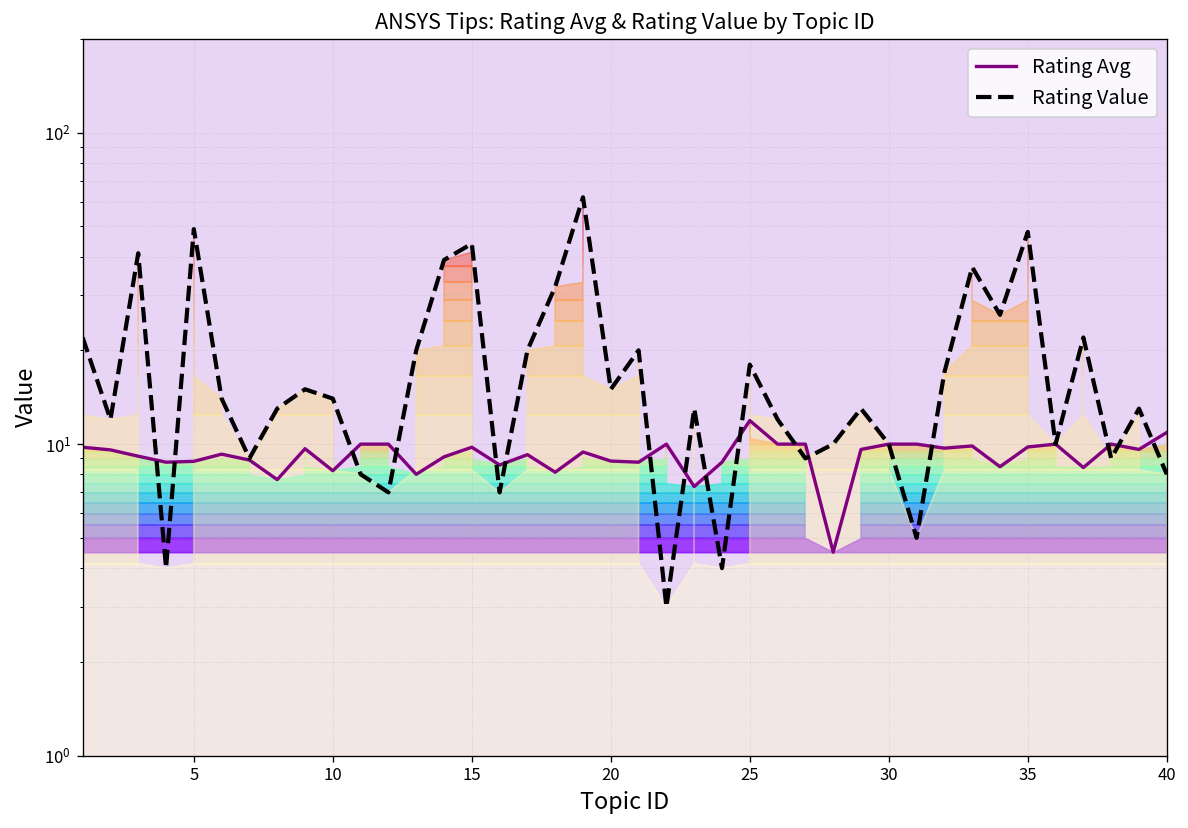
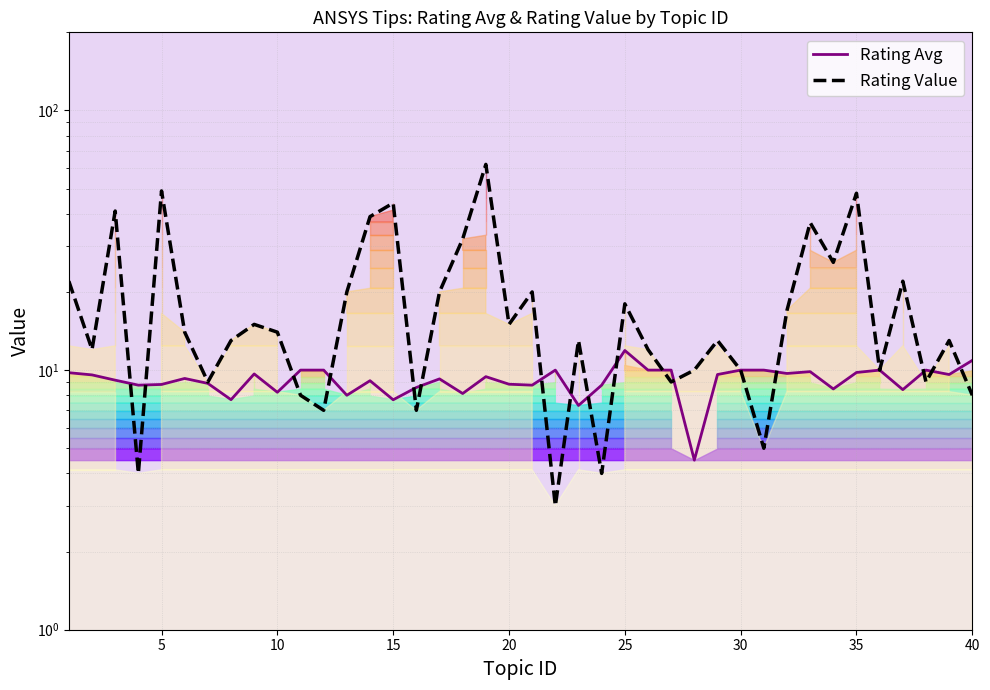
Rating Avg, 15: 9.8 -> 7.7
